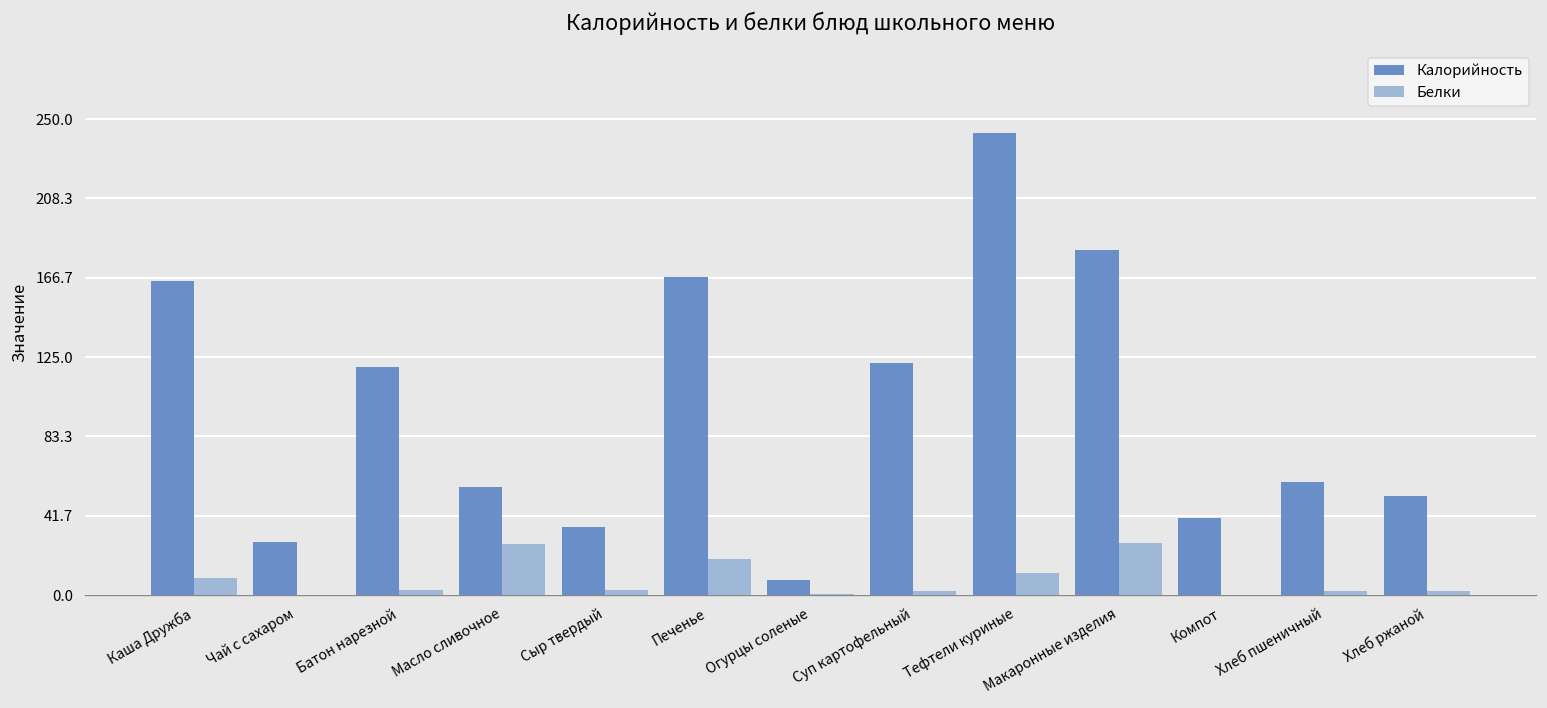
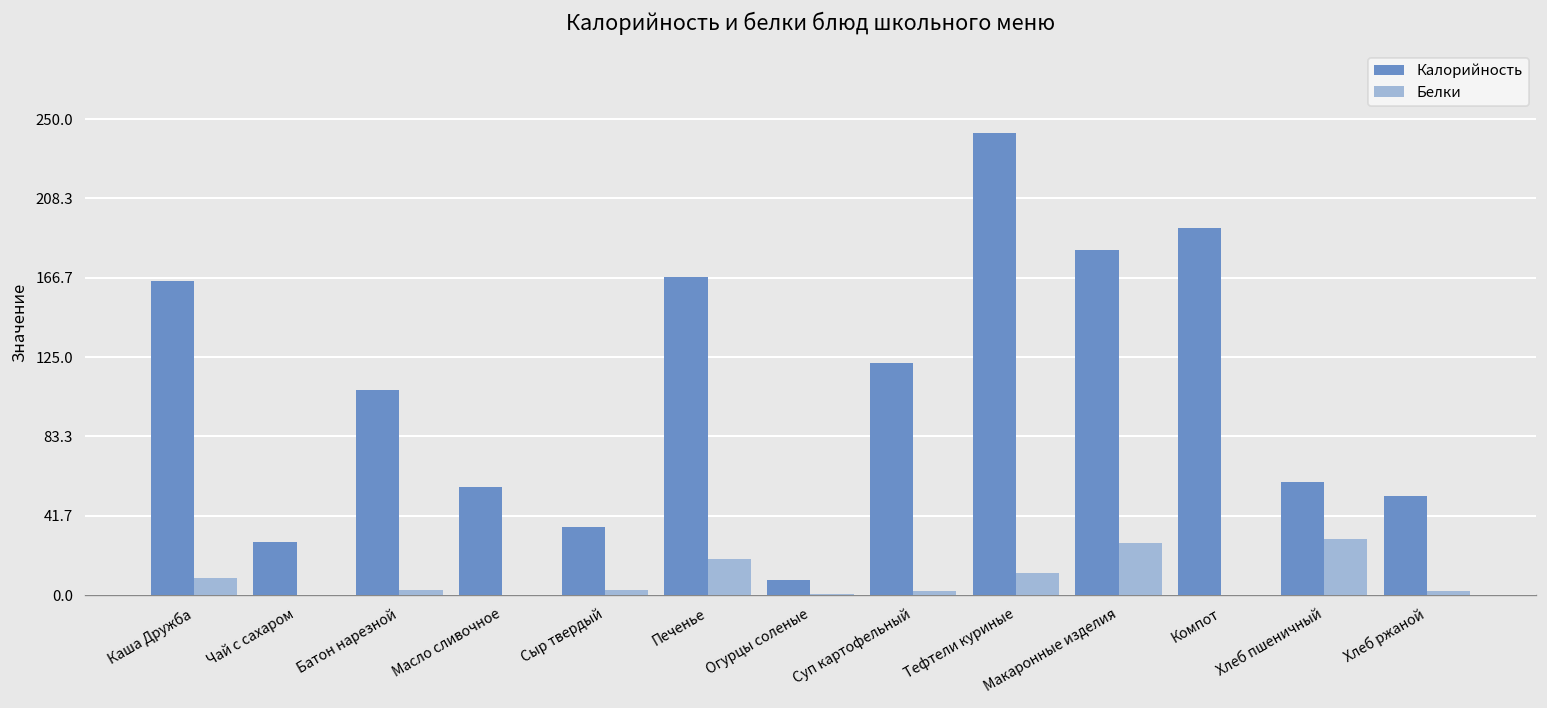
Калорийность, Батон нарезной: 120 -> 108
Белки, Масло сливочное: 27 -> 0
Калорийность, Компот: 40 -> 193
Белки, Хлеб пшеничный: 2 -> 29
